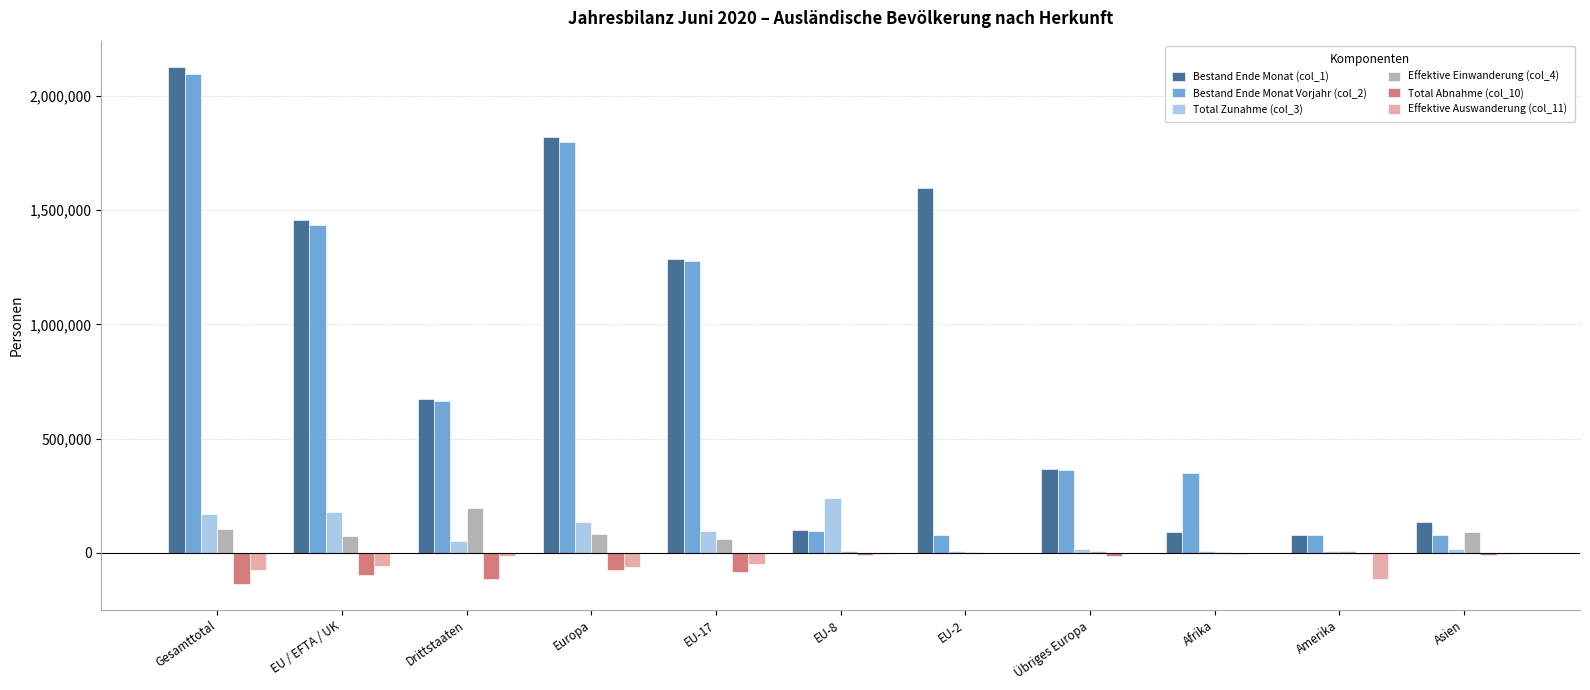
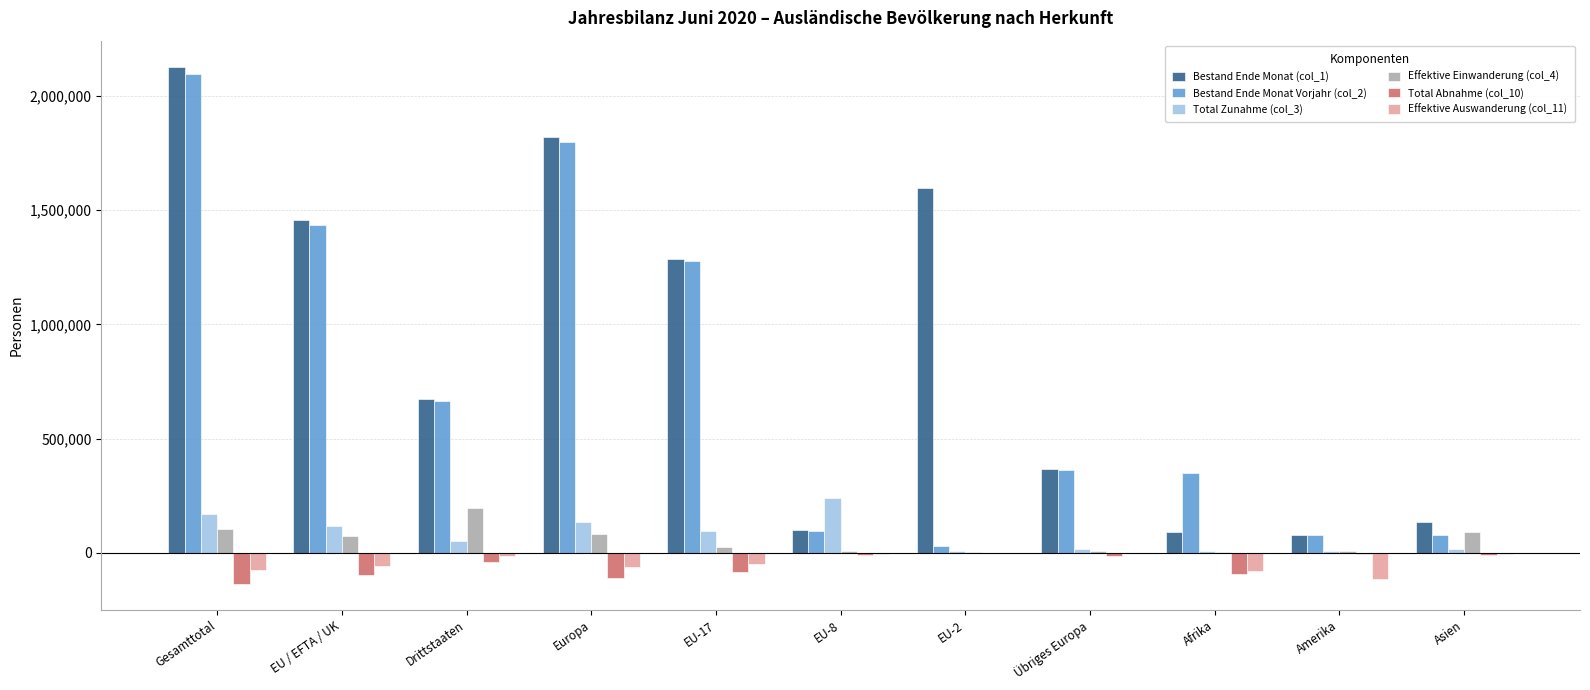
Total Zunahme (col_3), EU / EFTA / UK: 180,000 -> 120,000
Total Abnahme (col_10), Drittstaaten: -110,000 -> -40,000
Total Abnahme (col_10), Europa: -80,000 -> -110,000
Effektive Einwanderung (col_4), EU-17: 60,000 -> 30,000
Bestand Ende Monat Vorjahr (col_2), EU-2: 80,000 -> 30,000
Total Abnahme (col_10), Afrika: 0 -> -90,000
Effektive Auswanderung (col_11), Afrika: 0 -> -80,000
